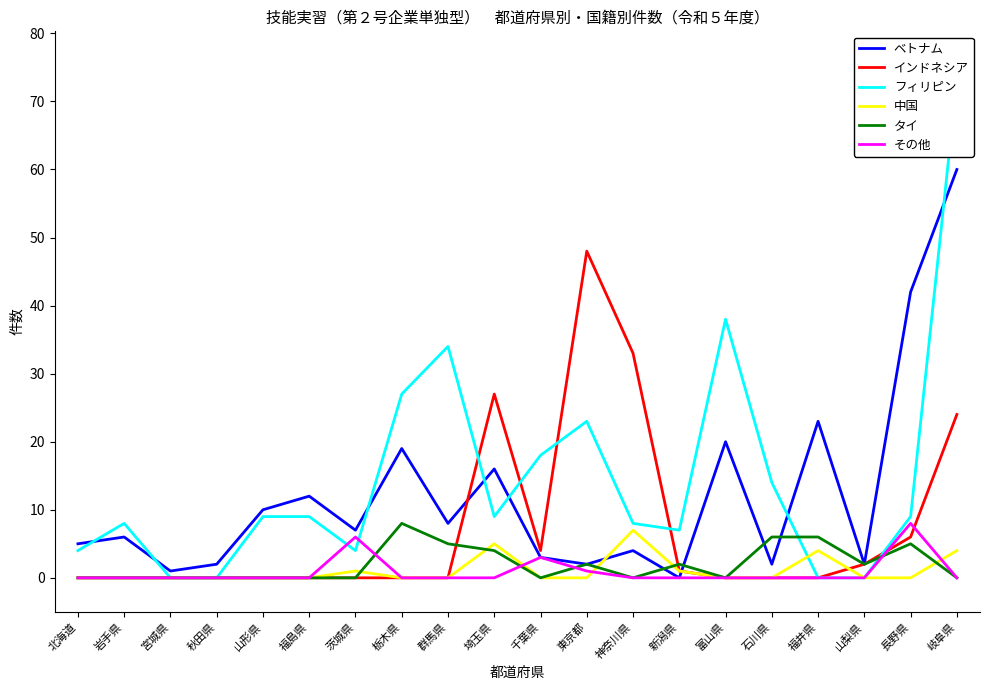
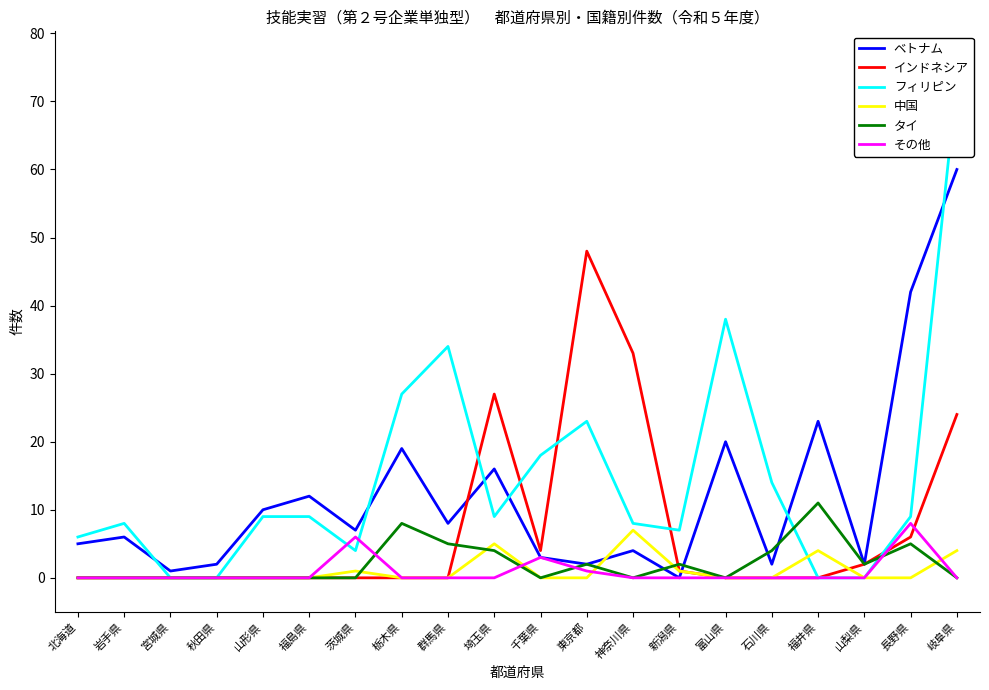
フィリピン, 北海道: 4 -> 6
タイ, 石川県: 6 -> 4
タイ, 福井県: 6 -> 11
